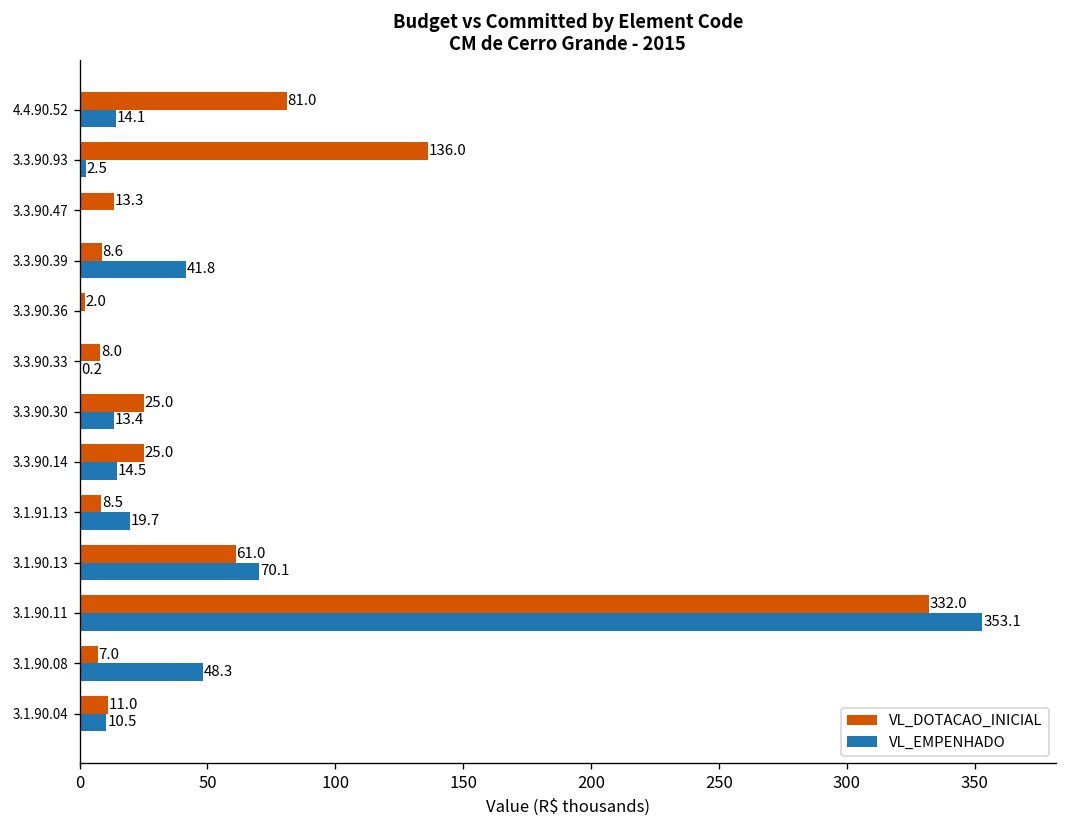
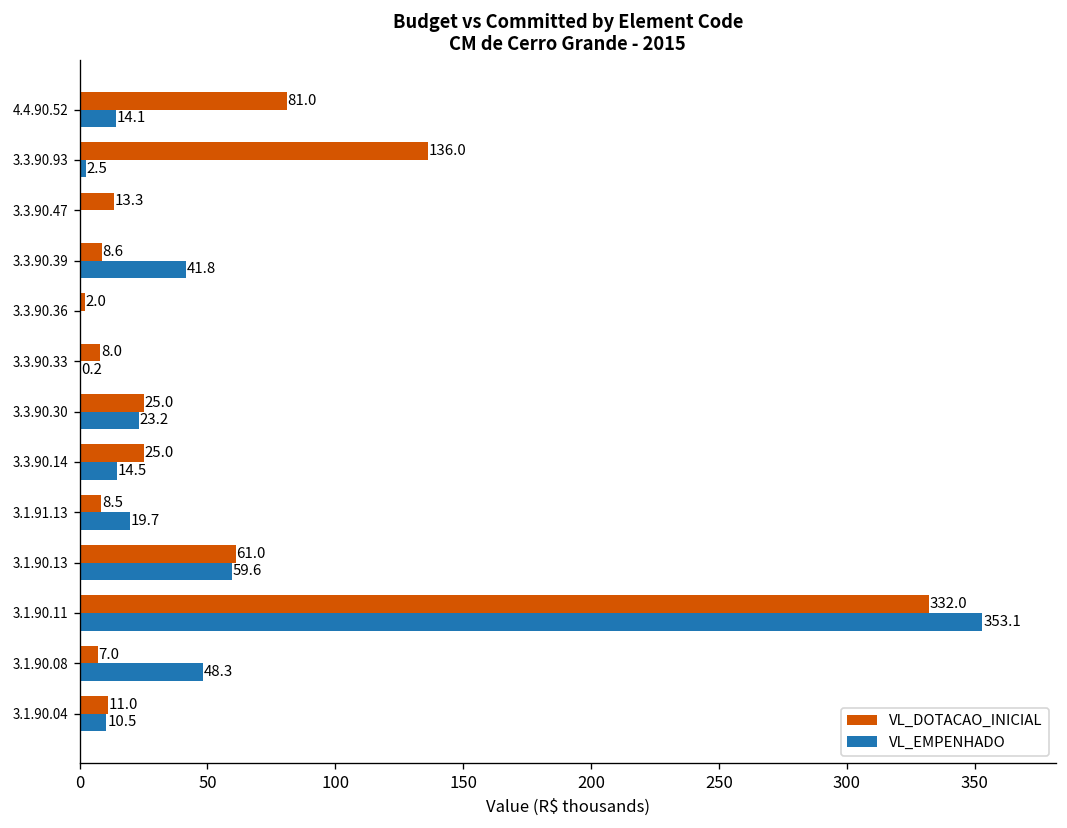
VL_EMPENHADO, 3.3.90.30: 13.4 -> 23.2
VL_EMPENHADO, 3.1.90.13: 70.1 -> 59.6
